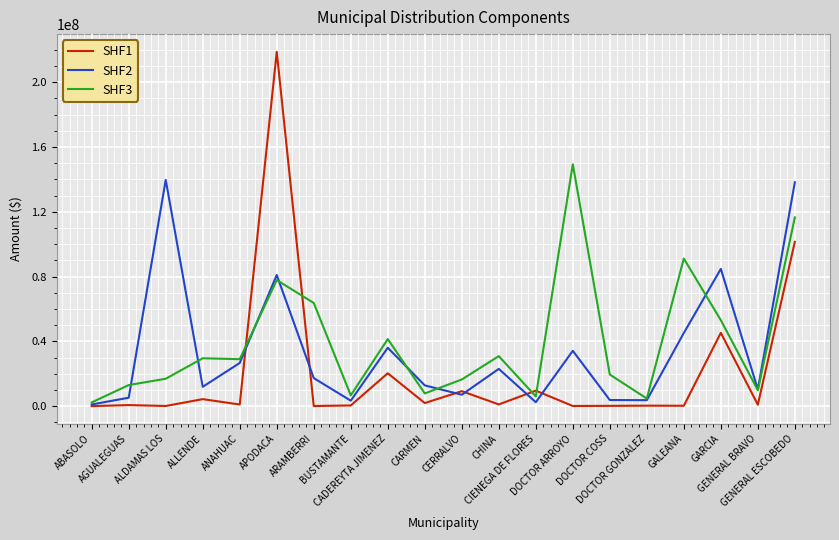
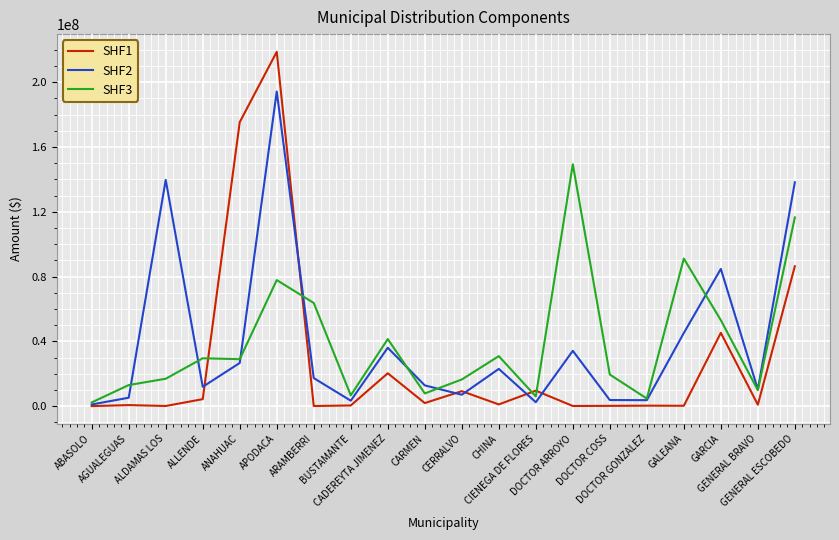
SHF1, ANAHUAC: 1000000 -> 175000000
SHF2, APODACA: 81000000 -> 194000000
SHF1, GENERAL ESCOBEDO: 101000000 -> 86000000
